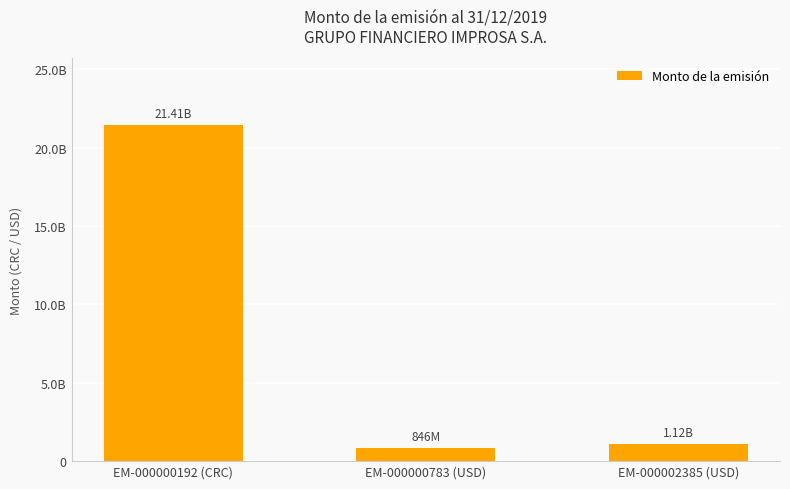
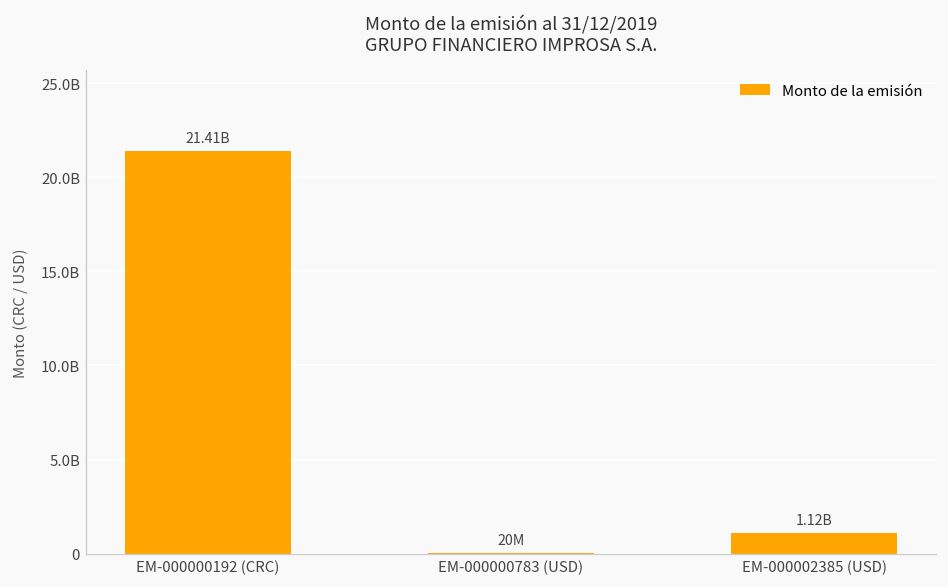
EM-000000783 (USD): 846M -> 20M
